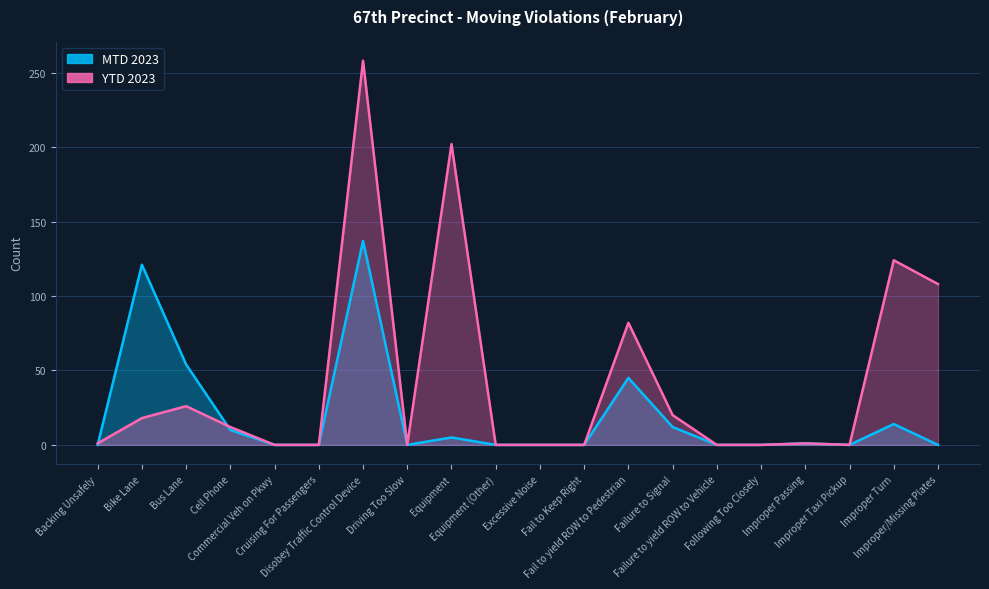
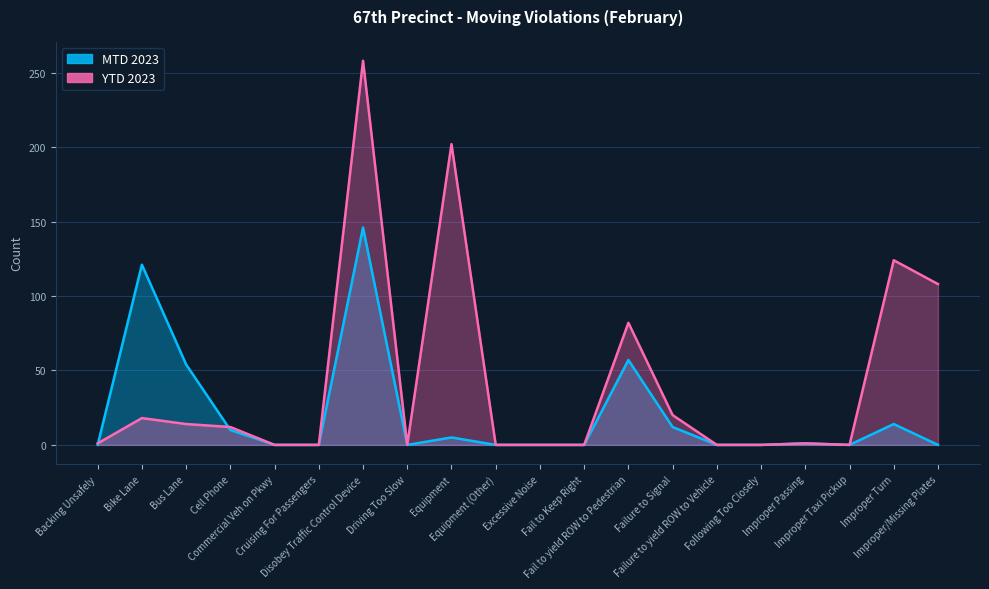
YTD 2023, Bus Lane: 26 -> 14
MTD 2023, Disobey Traffic Control Device: 137 -> 146
MTD 2023, Fail to yield ROW to Pedestrian: 45 -> 57
